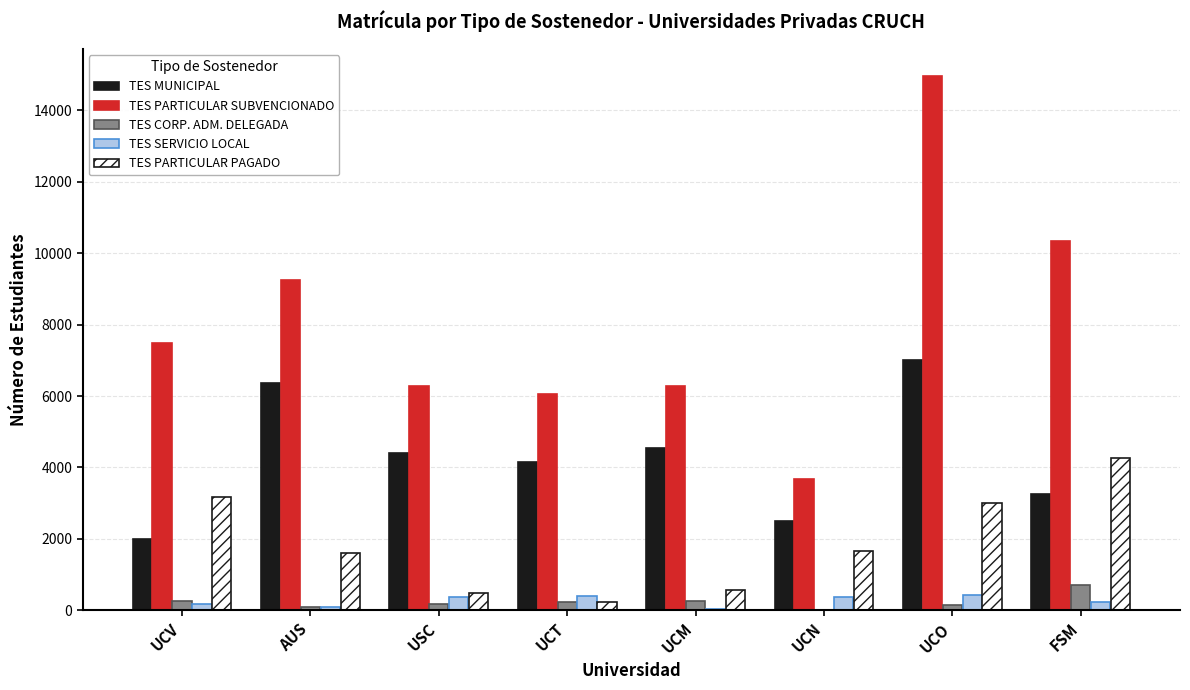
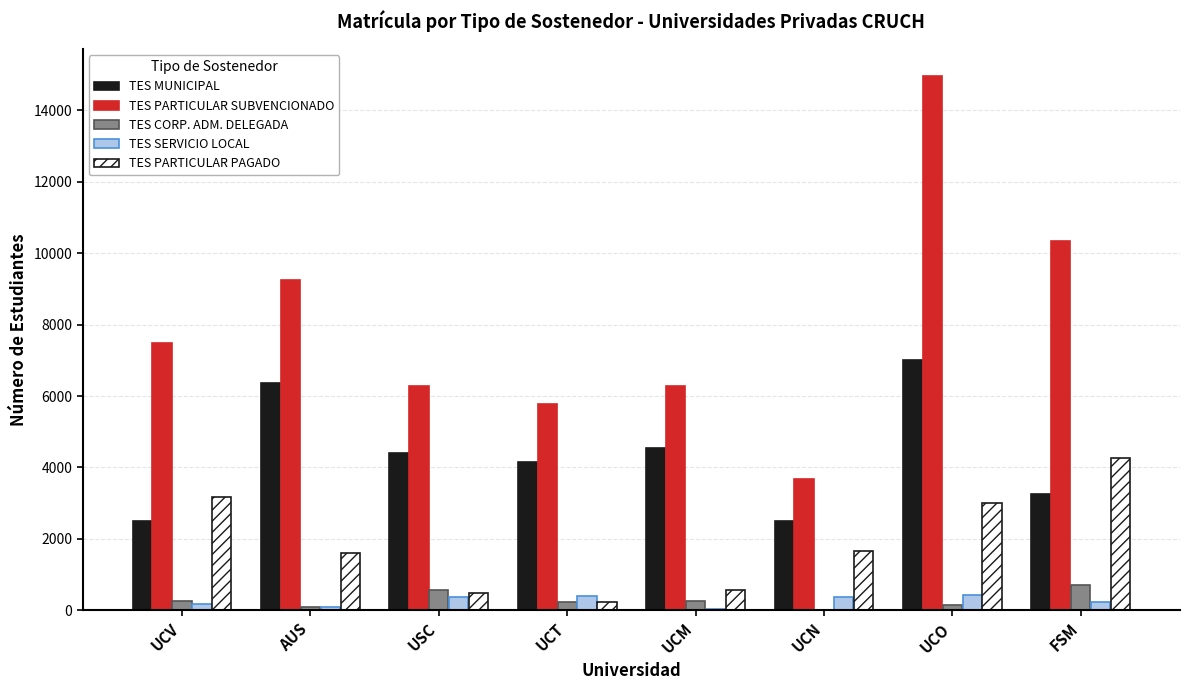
TES MUNICIPAL, UCV: 2000 -> 2500
TES CORP. ADM. DELEGADA, USC: 200 -> 600
TES PARTICULAR SUBVENCIONADO, UCT: 6100 -> 5800
